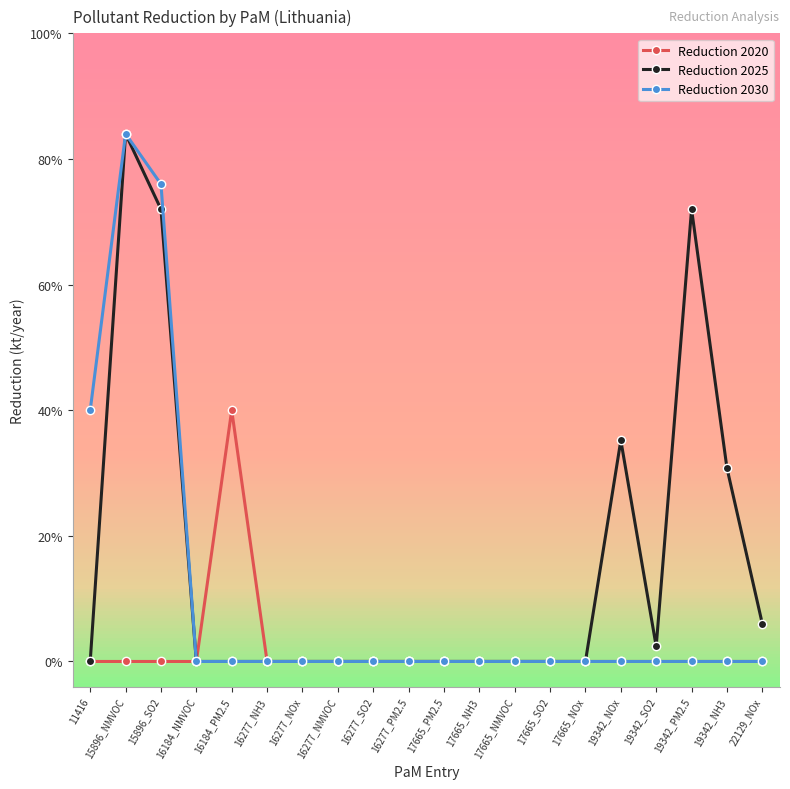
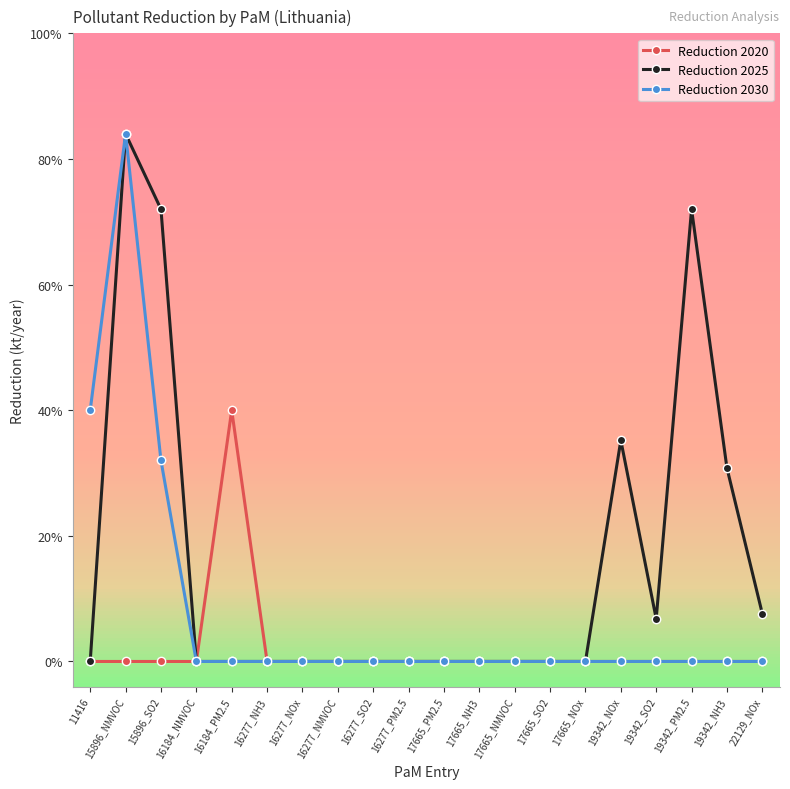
Reduction 2030, 15896_SO2: 76% -> 32%
Reduction 2025, 19342_SO2: 2% -> 7%
Reduction 2025, 22129_NOx: 6% -> 8%
